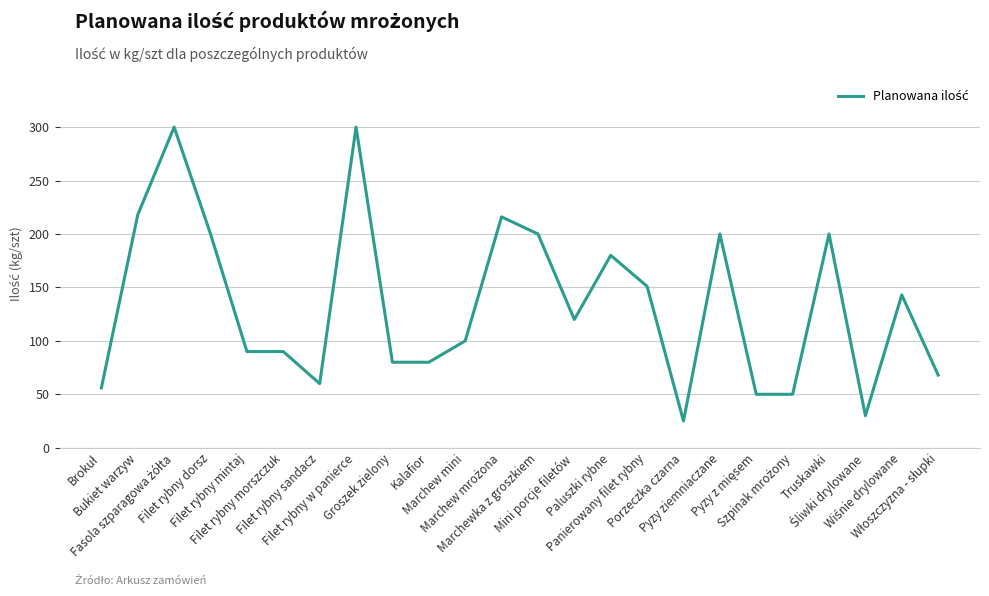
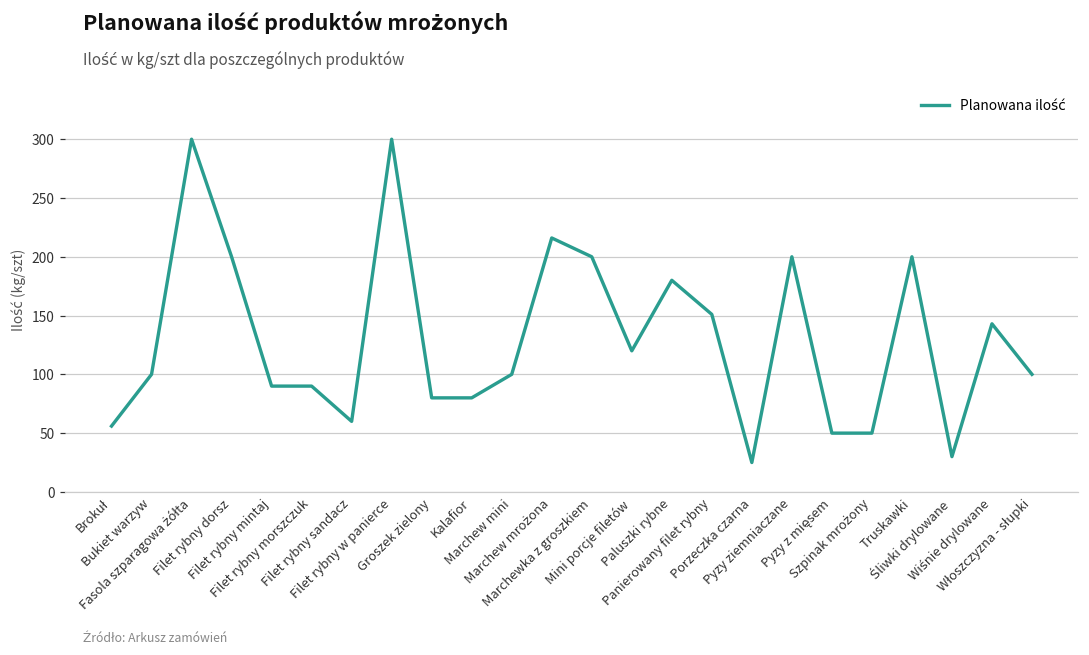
Bukiet warzyw: 218 -> 100
Włoszczyzna - słupki: 68 -> 100
